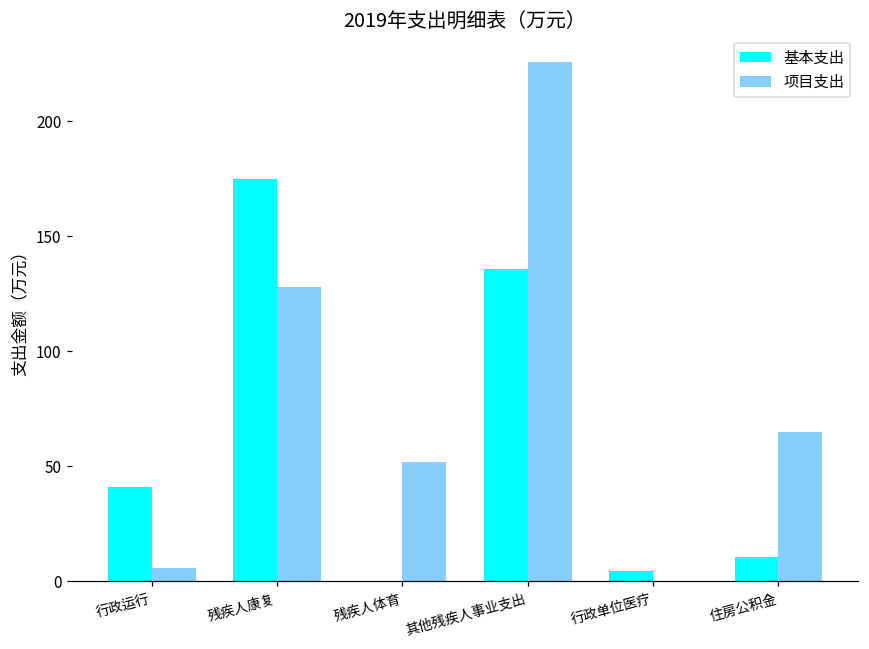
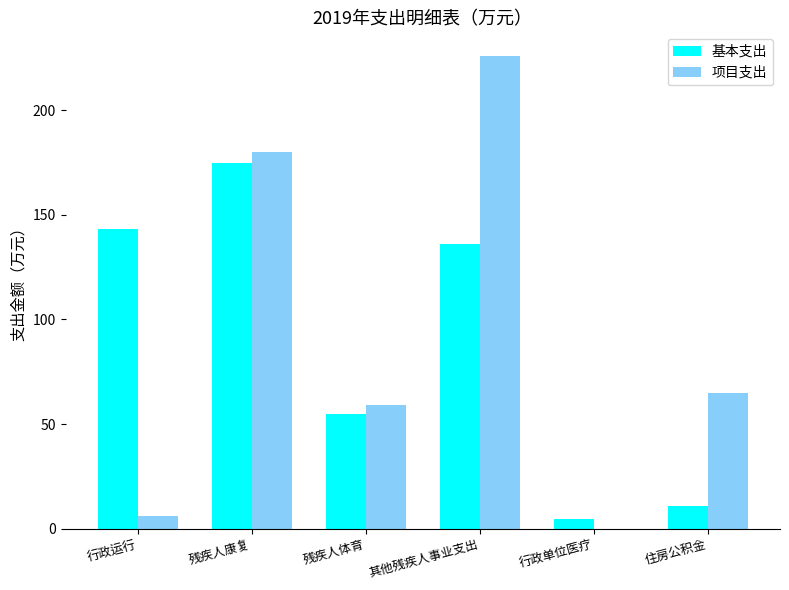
基本支出, 行政运行: 41 -> 143
项目支出, 残疾人康复: 128 -> 180
基本支出, 残疾人体育: 0 -> 55
项目支出, 残疾人体育: 52 -> 59
